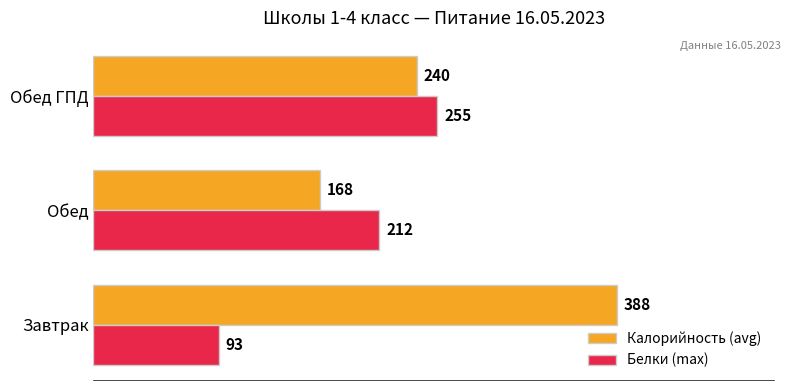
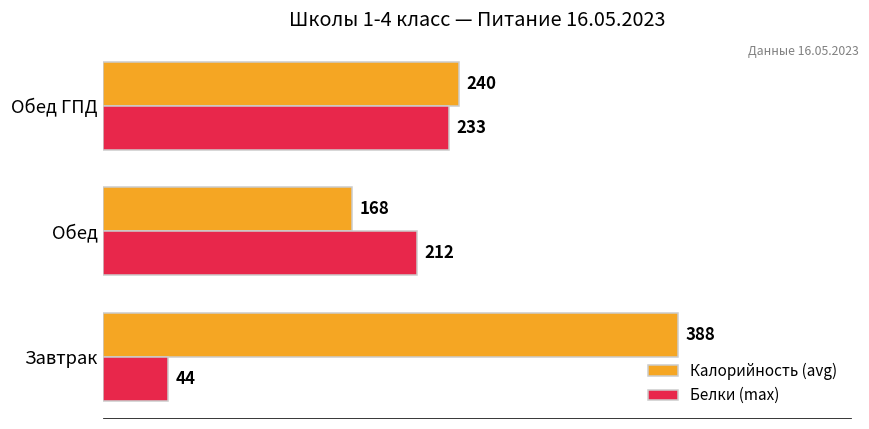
Белки (max), Обед ГПД: 255 -> 233
Белки (max), Завтрак: 93 -> 44
